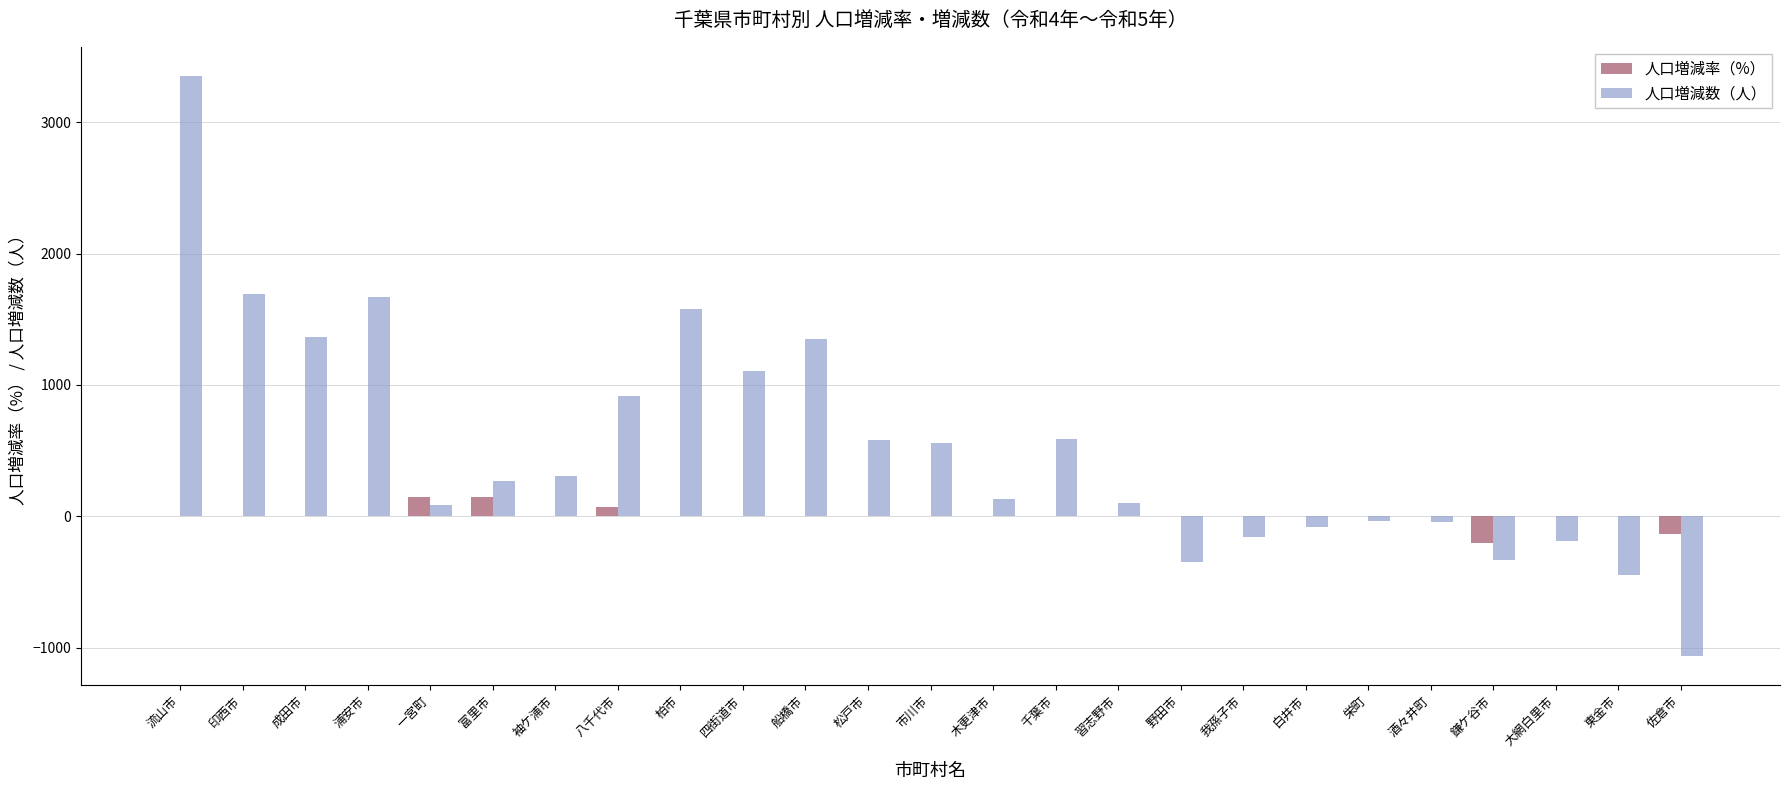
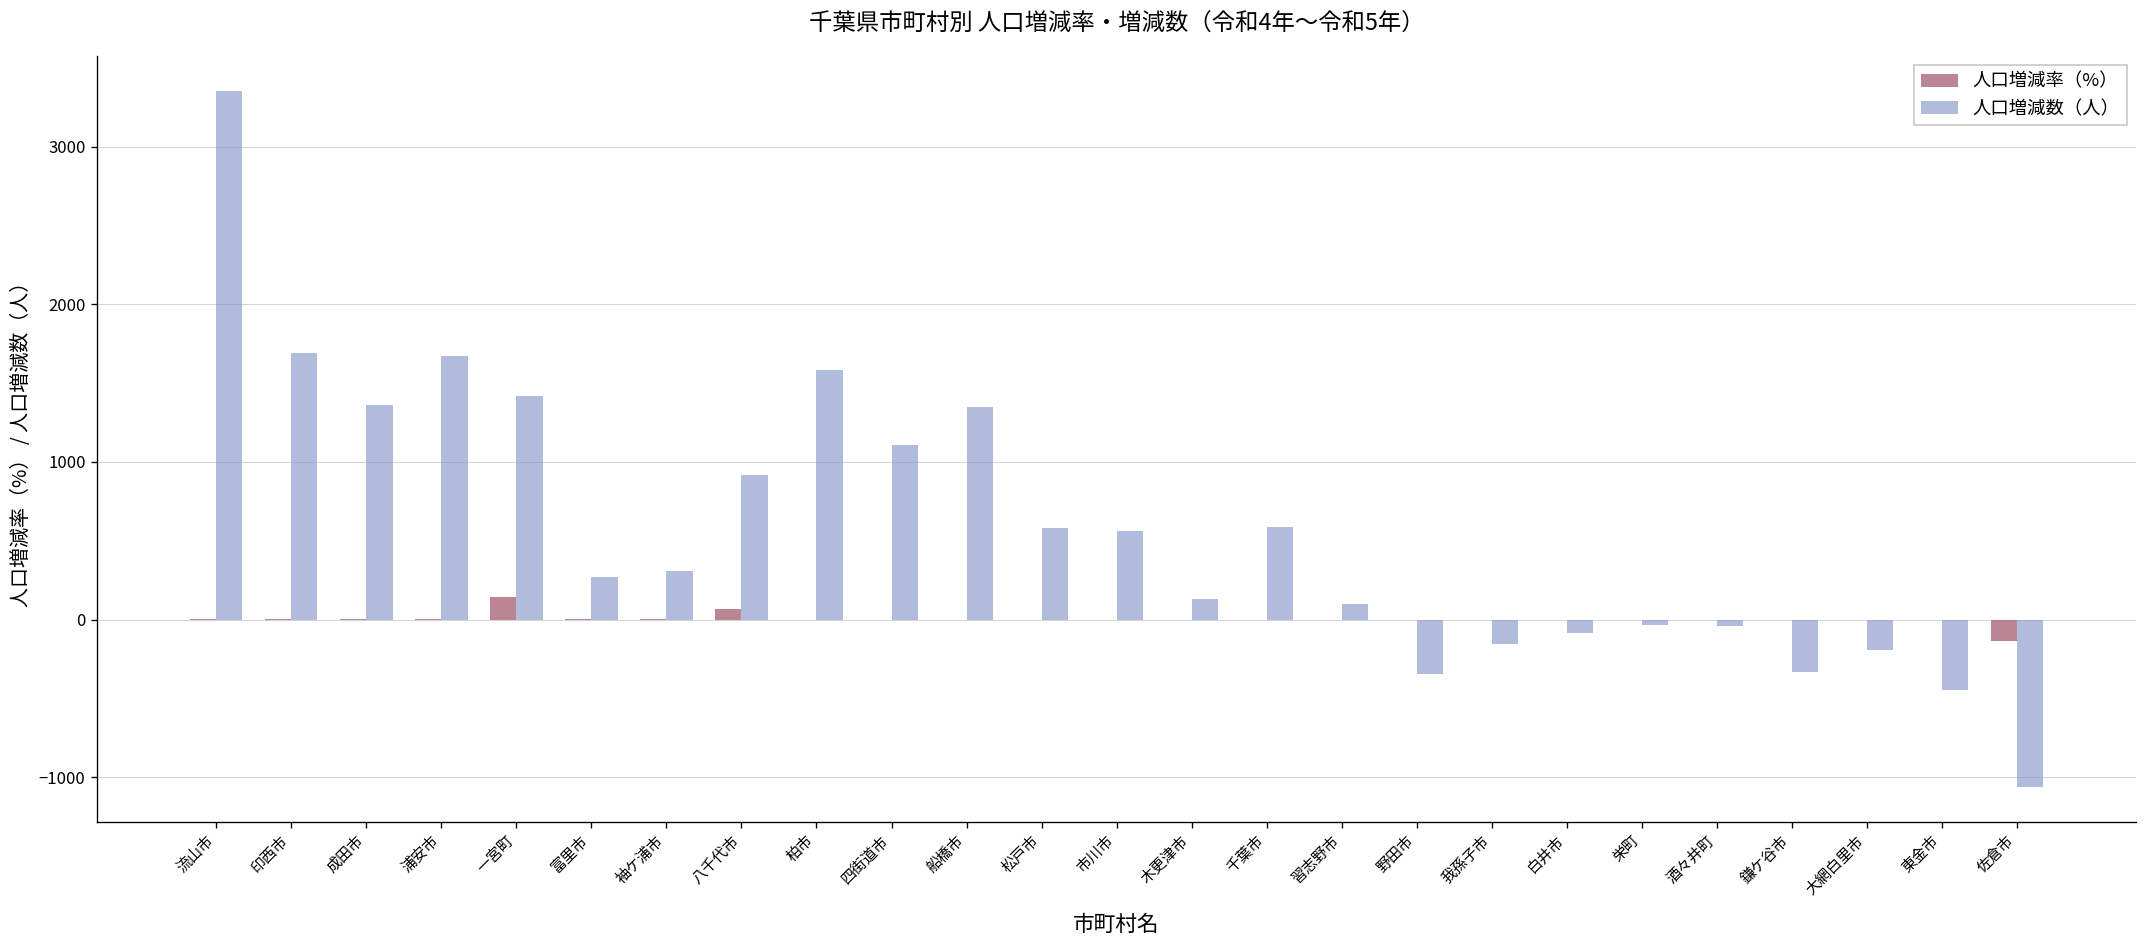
人口増減数（人）, 一宮町: 90 -> 1420
人口増減率（%）, 富里市: 140 -> 0
人口増減率（%）, 鎌ケ谷市: -200 -> 0
